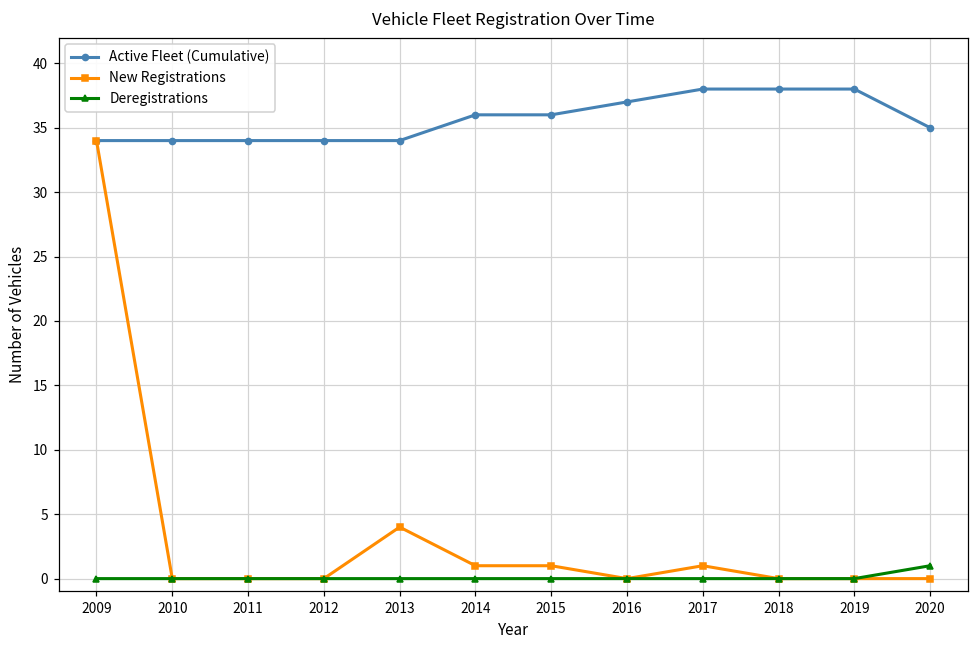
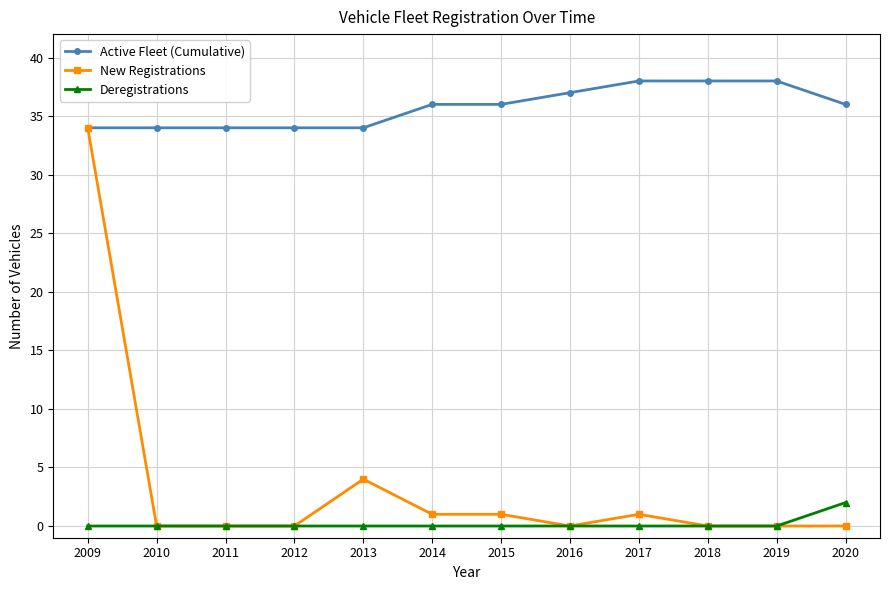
Active Fleet (Cumulative), 2020: 35 -> 36
Deregistrations, 2020: 1 -> 2
